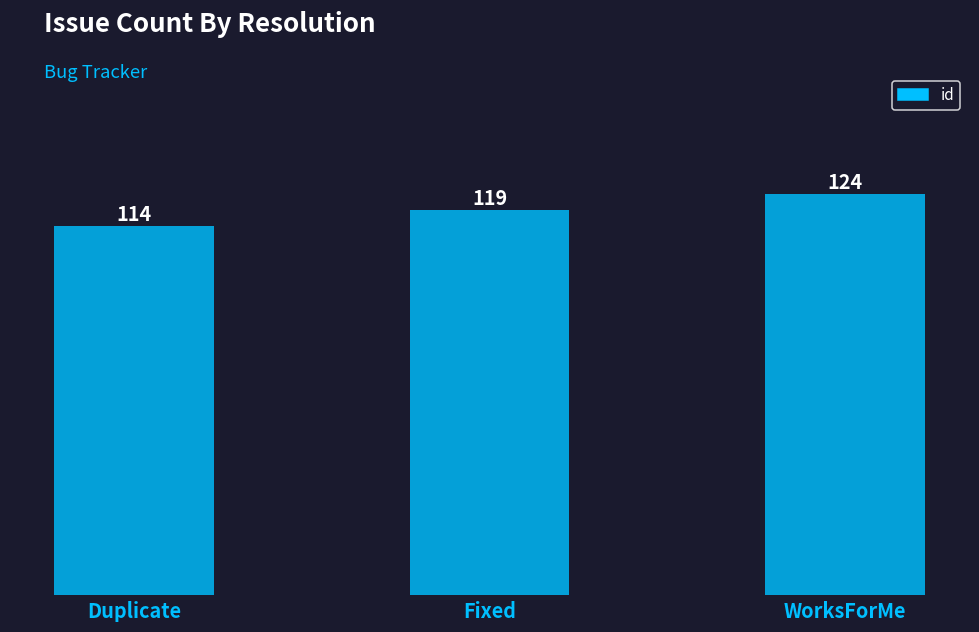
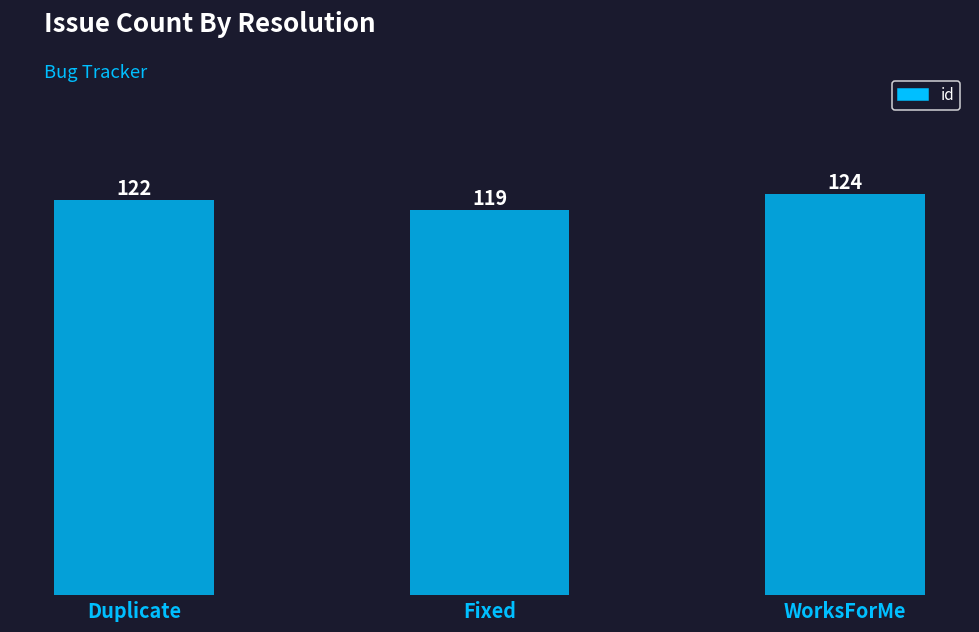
Duplicate: 114 -> 122
